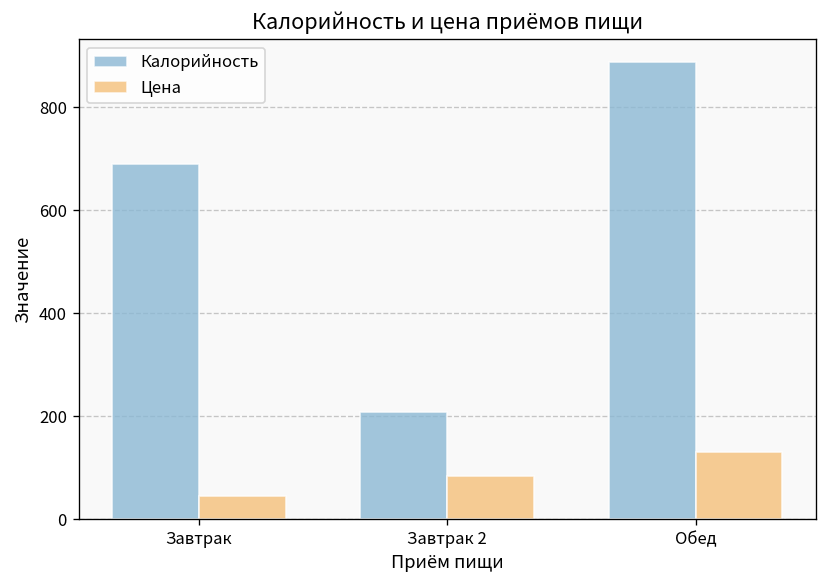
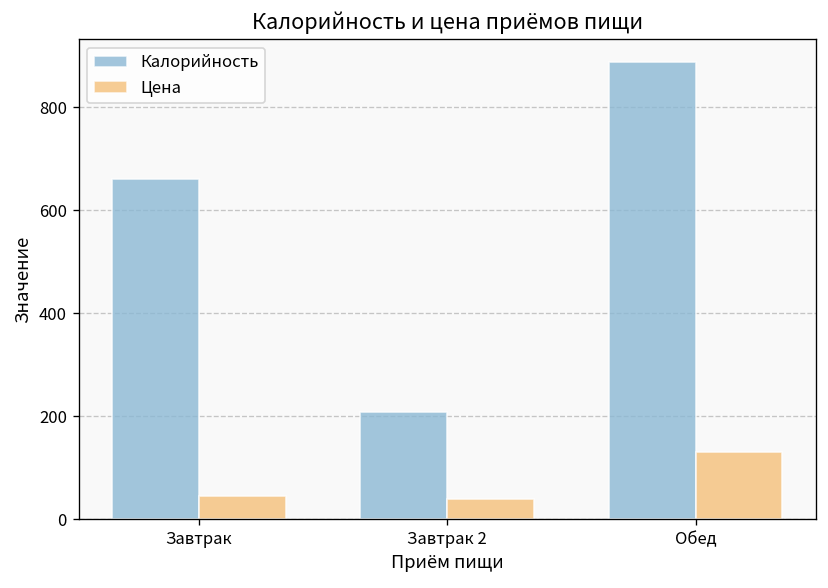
Калорийность, Завтрак: 690 -> 660
Цена, Завтрак 2: 80 -> 40
